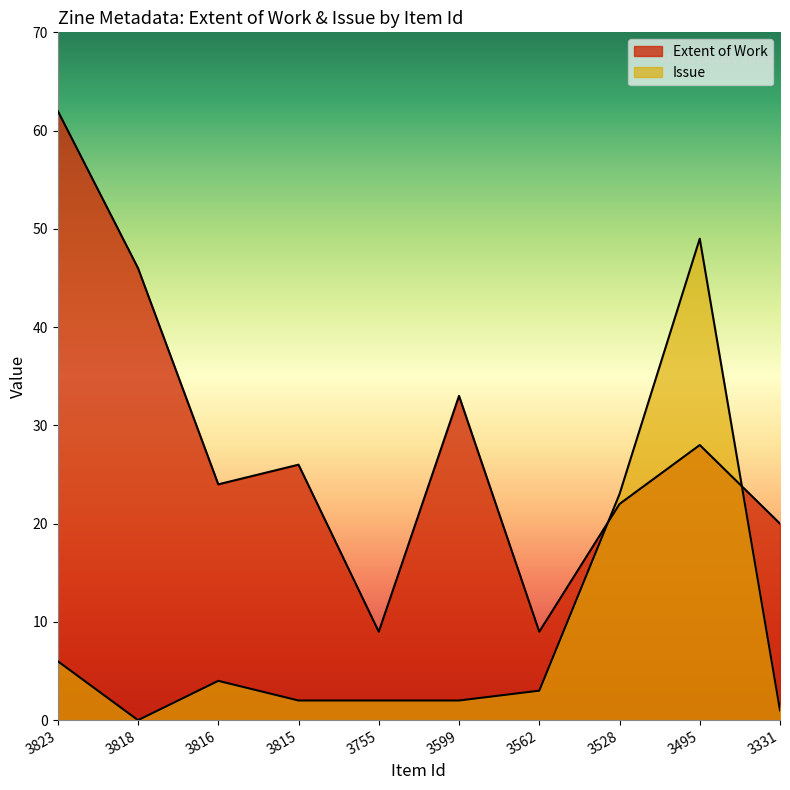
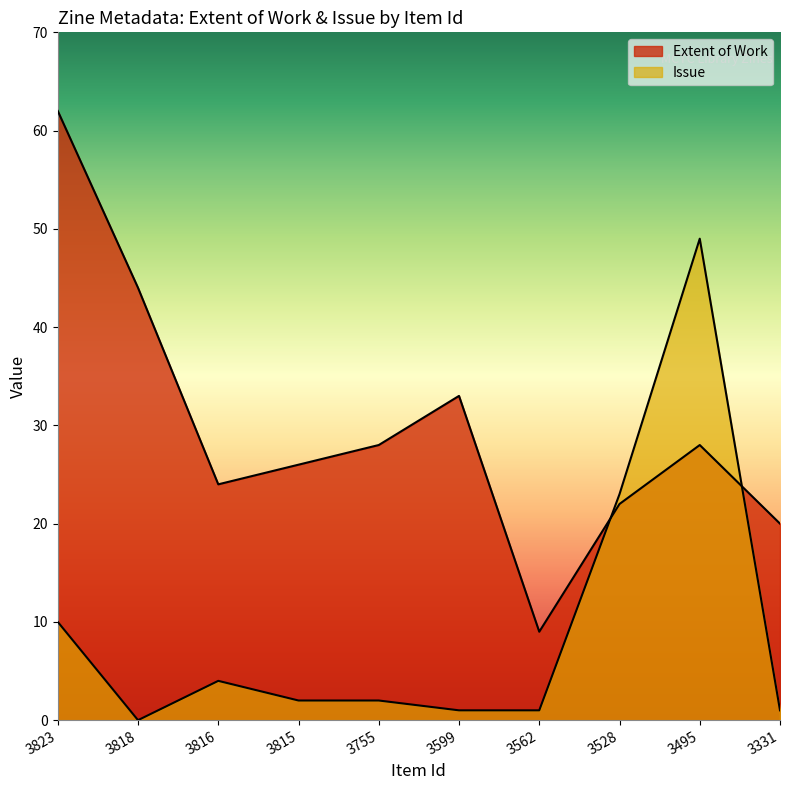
Issue, 3823: 6 -> 10
Extent of Work, 3818: 46 -> 44
Extent of Work, 3755: 9 -> 28
Issue, 3599: 2 -> 1
Issue, 3562: 3 -> 1
